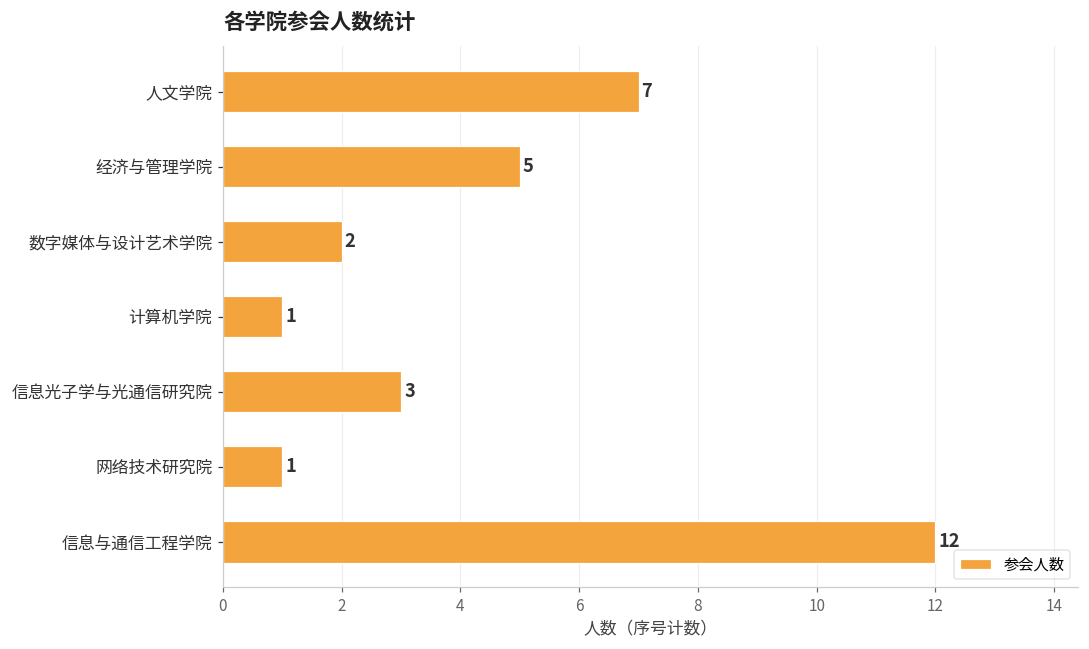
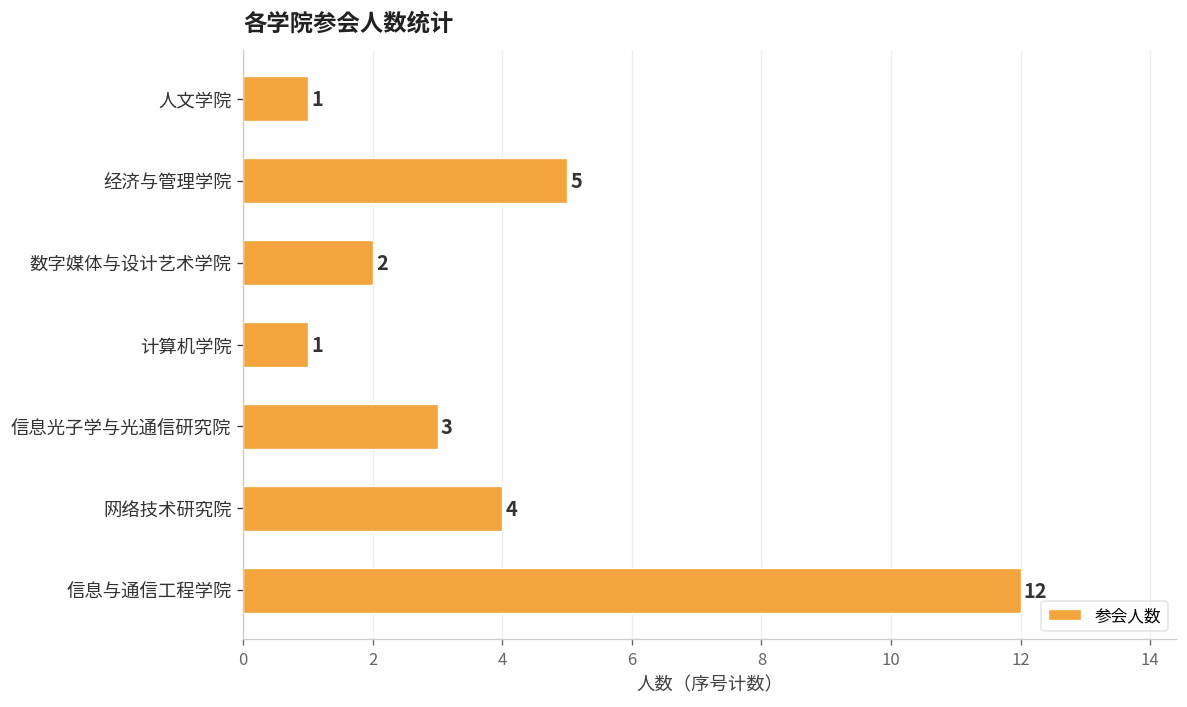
人文学院: 7 -> 1
网络技术研究院: 1 -> 4
